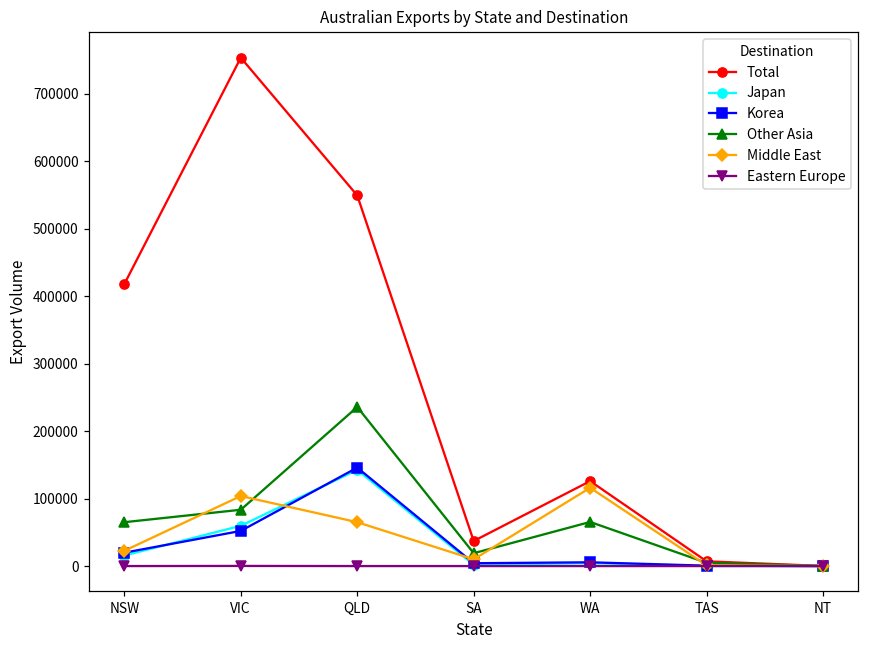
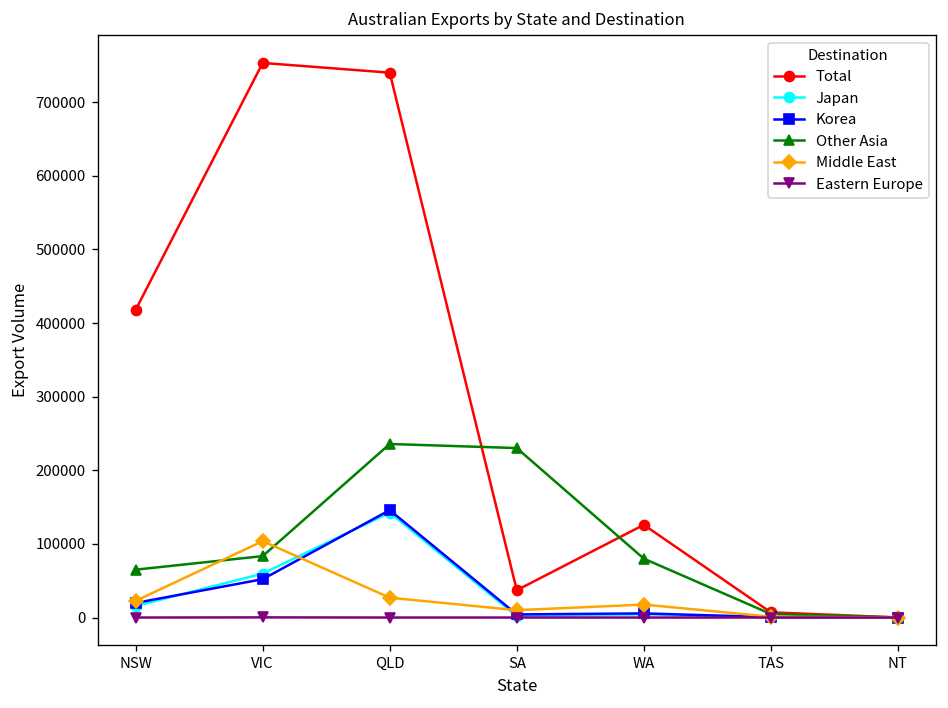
Total, QLD: 550000 -> 740000
Middle East, QLD: 70000 -> 30000
Other Asia, SA: 20000 -> 230000
Other Asia, WA: 70000 -> 80000
Middle East, WA: 120000 -> 20000
